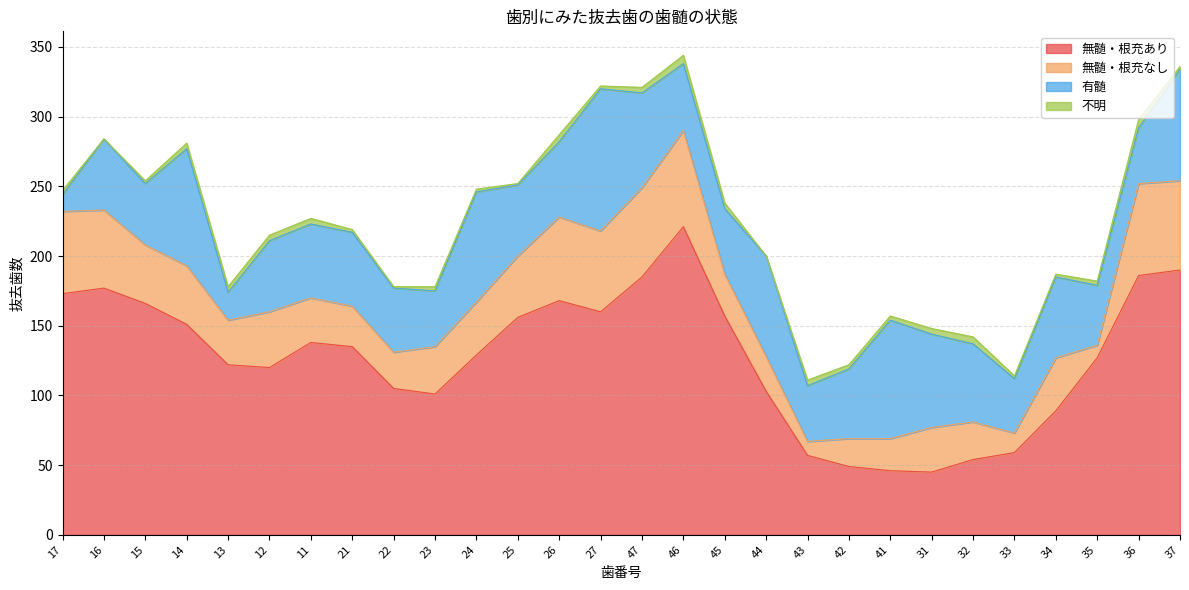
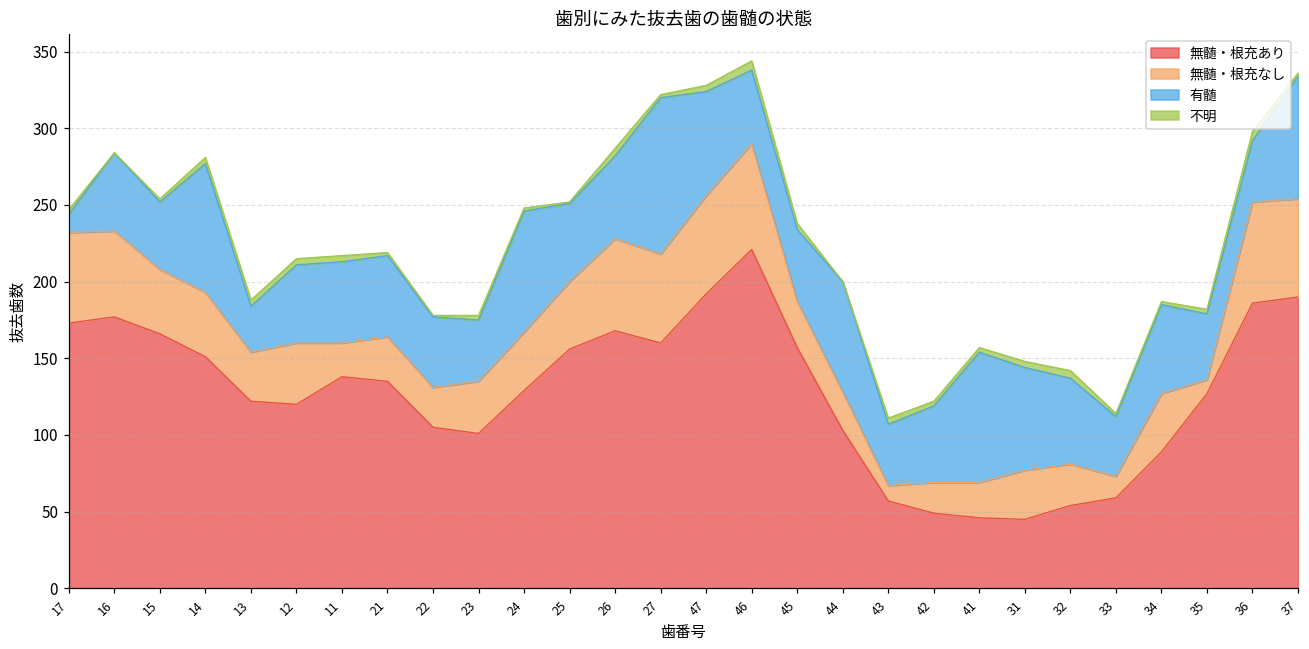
有髄, 13: 20 -> 30
無髄・根充なし, 11: 32 -> 22
無髄・根充あり, 47: 185 -> 192
